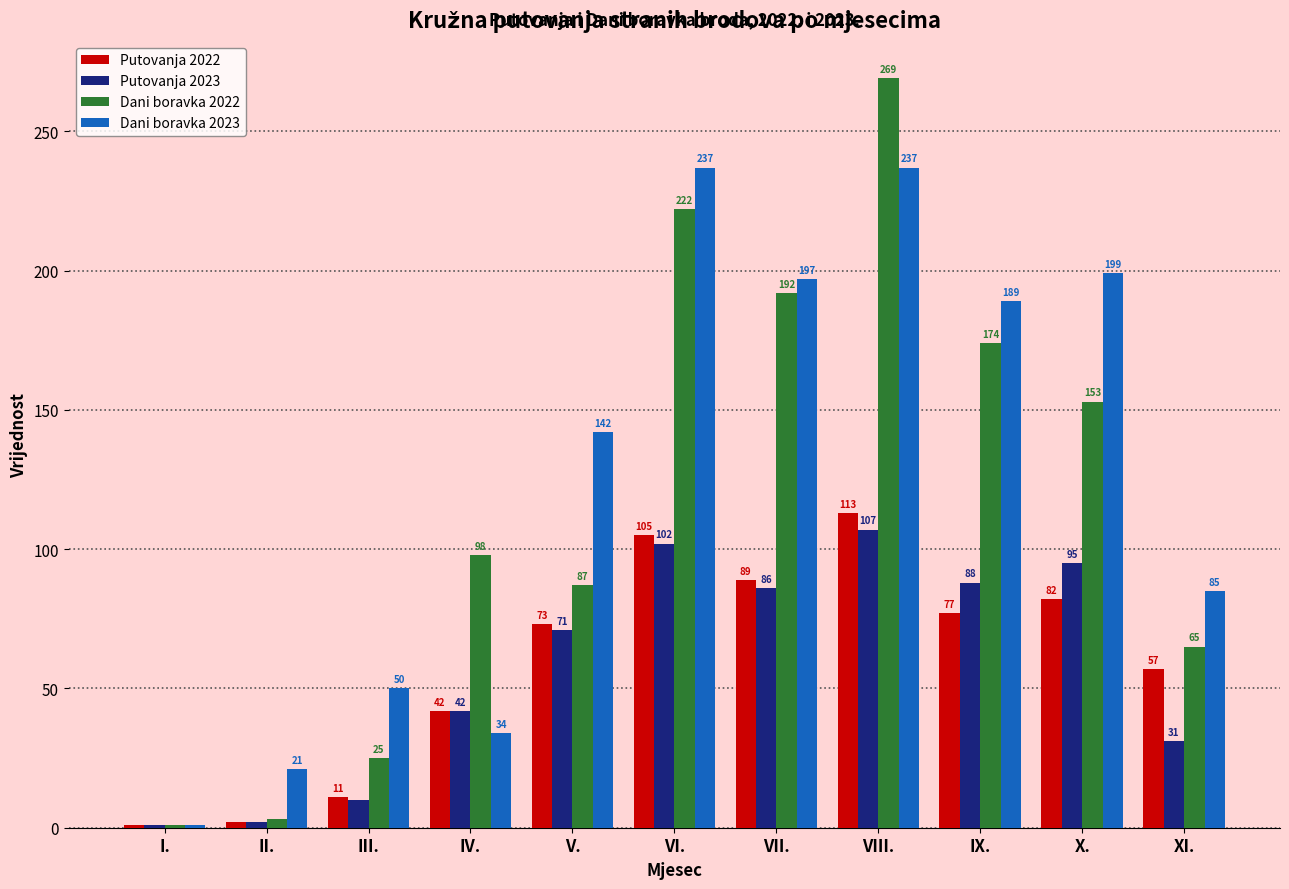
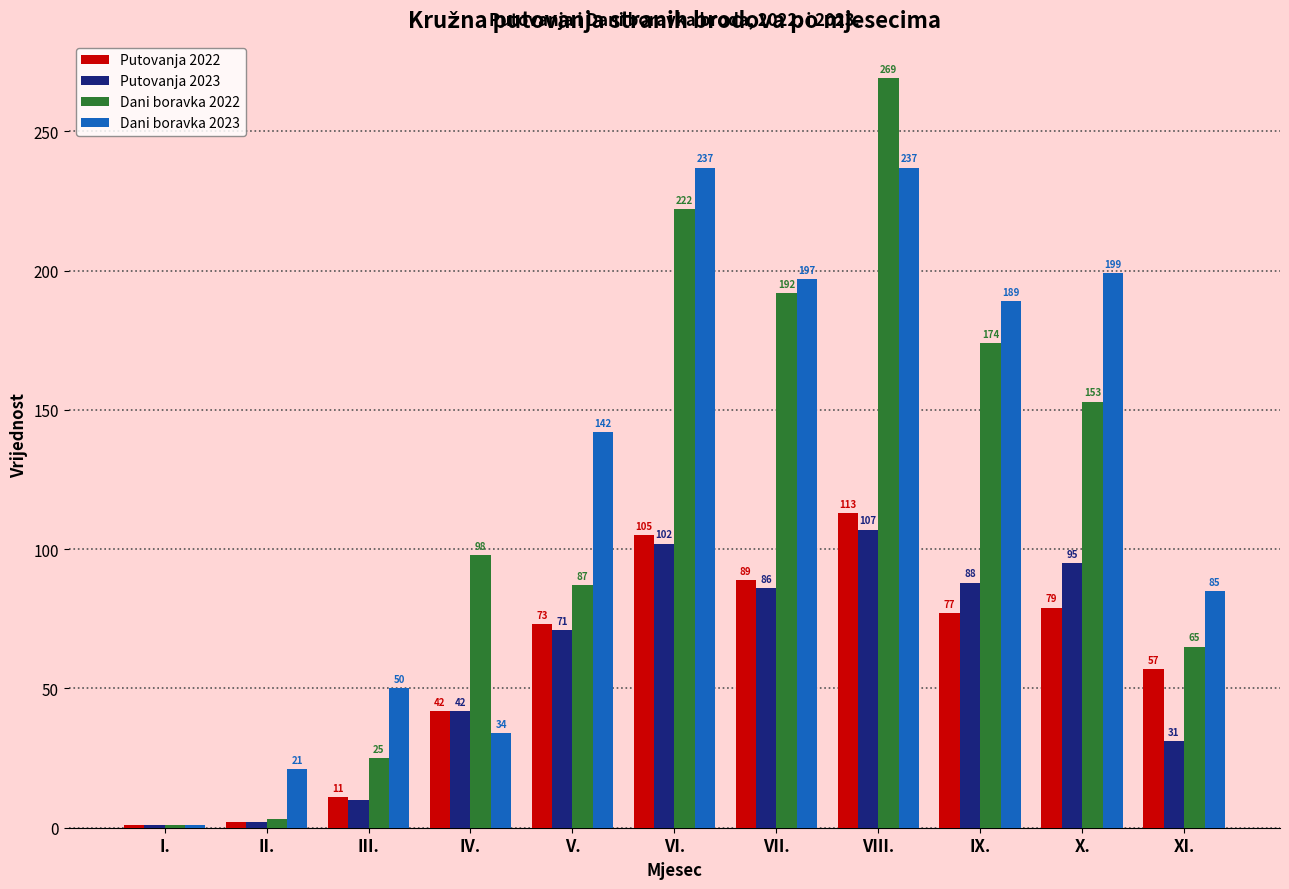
Putovanja 2022, X.: 82 -> 79
